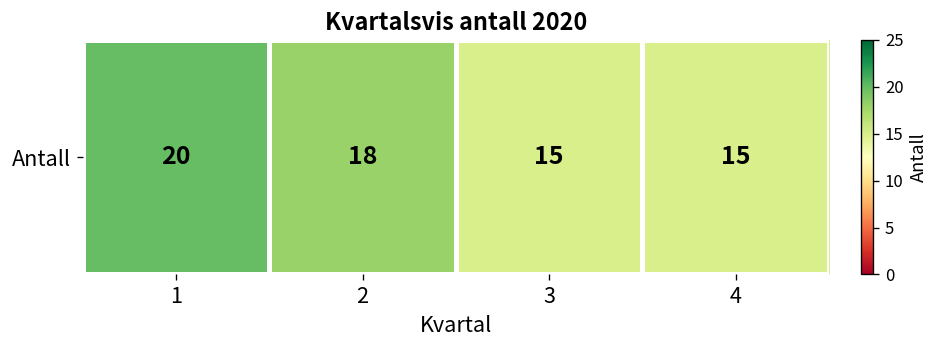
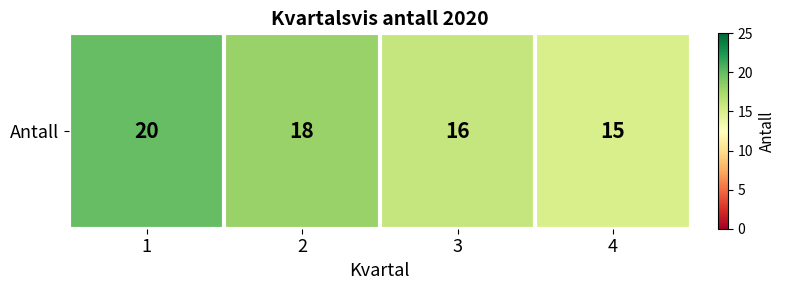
Antall, 3: 15 -> 16
